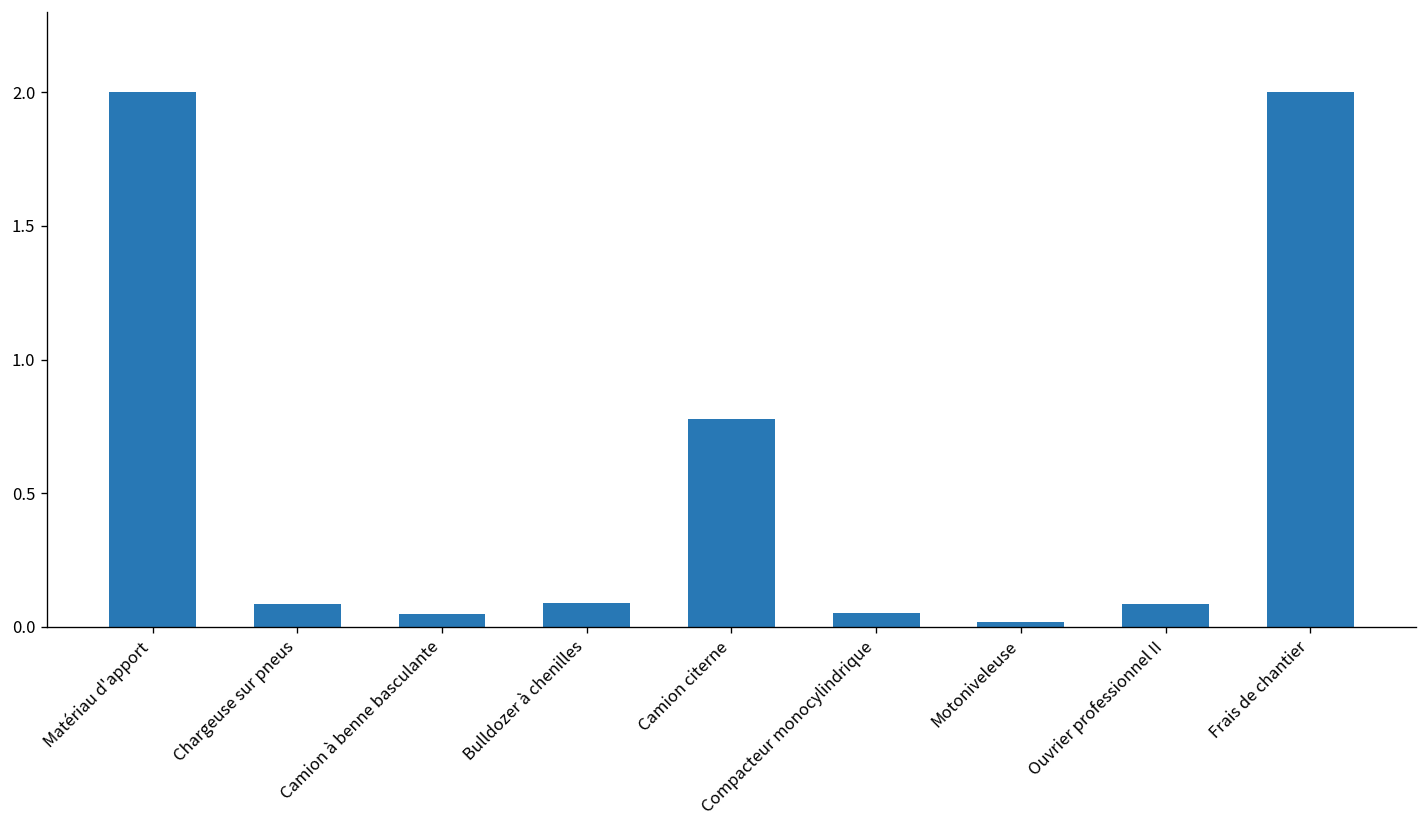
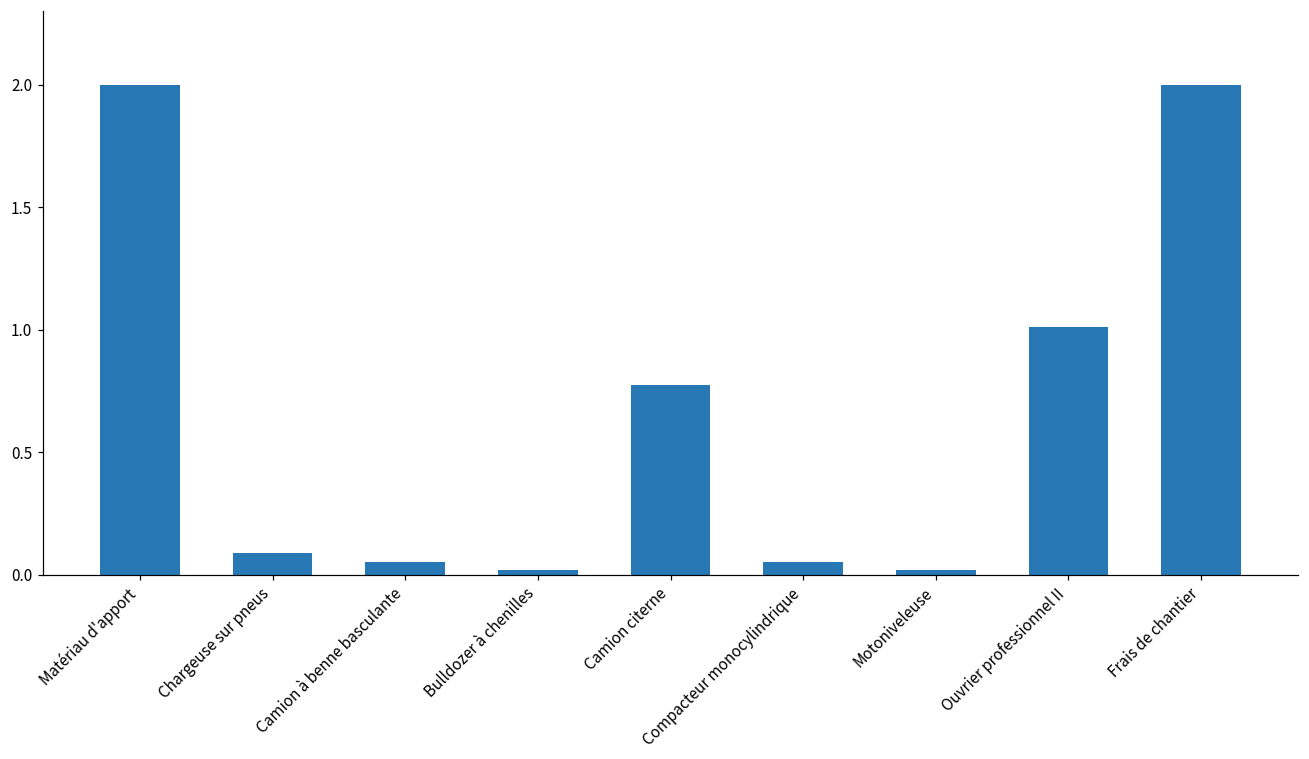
Bulldozer à chenilles: 0.09 -> 0.02
Ouvrier professionnel II: 0.09 -> 1.01
